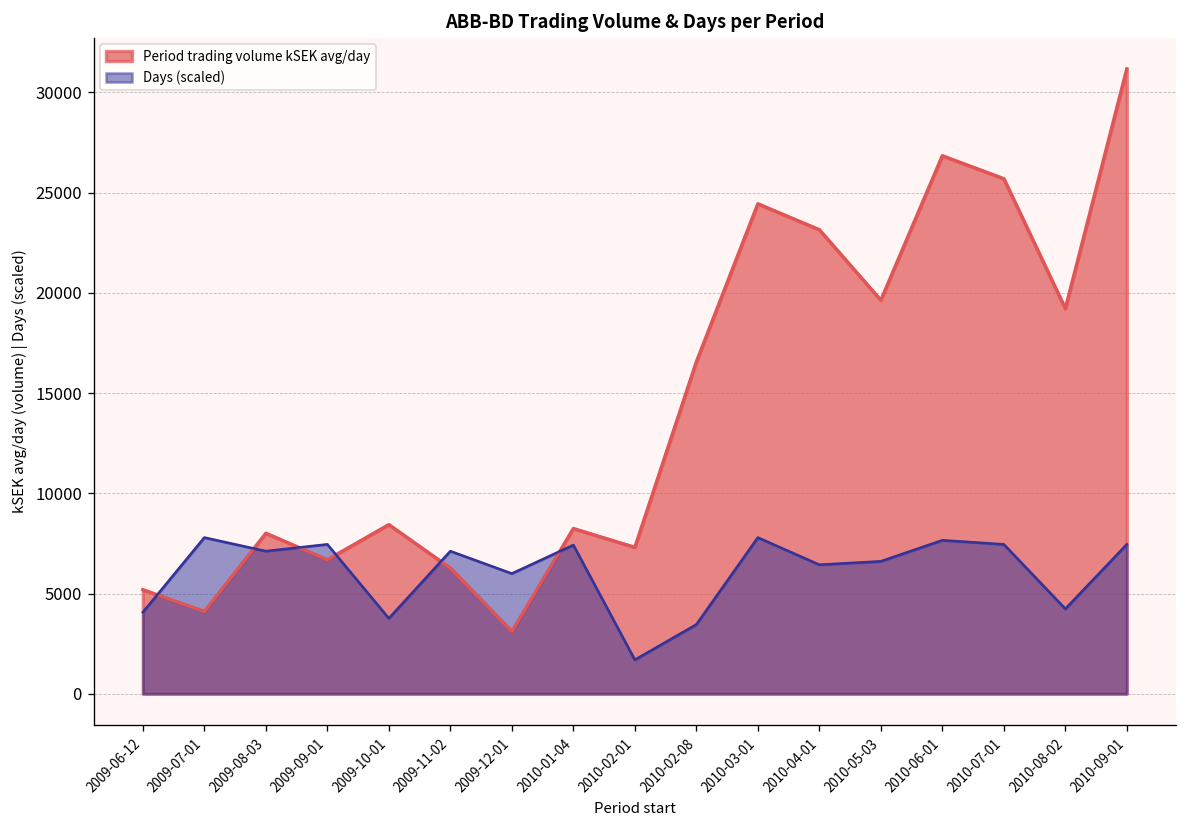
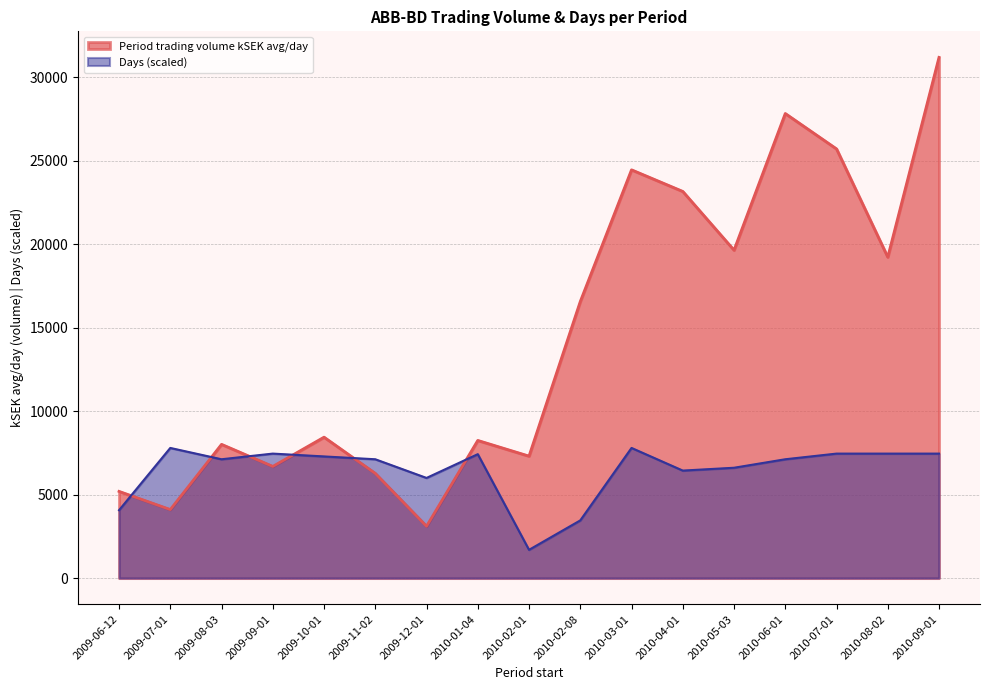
Days (scaled), 2009-10-01: 3800 -> 7300
Period trading volume kSEK avg/day, 2010-06-01: 26800 -> 27800
Days (scaled), 2010-06-01: 7700 -> 7100
Days (scaled), 2010-08-02: 4200 -> 7500
